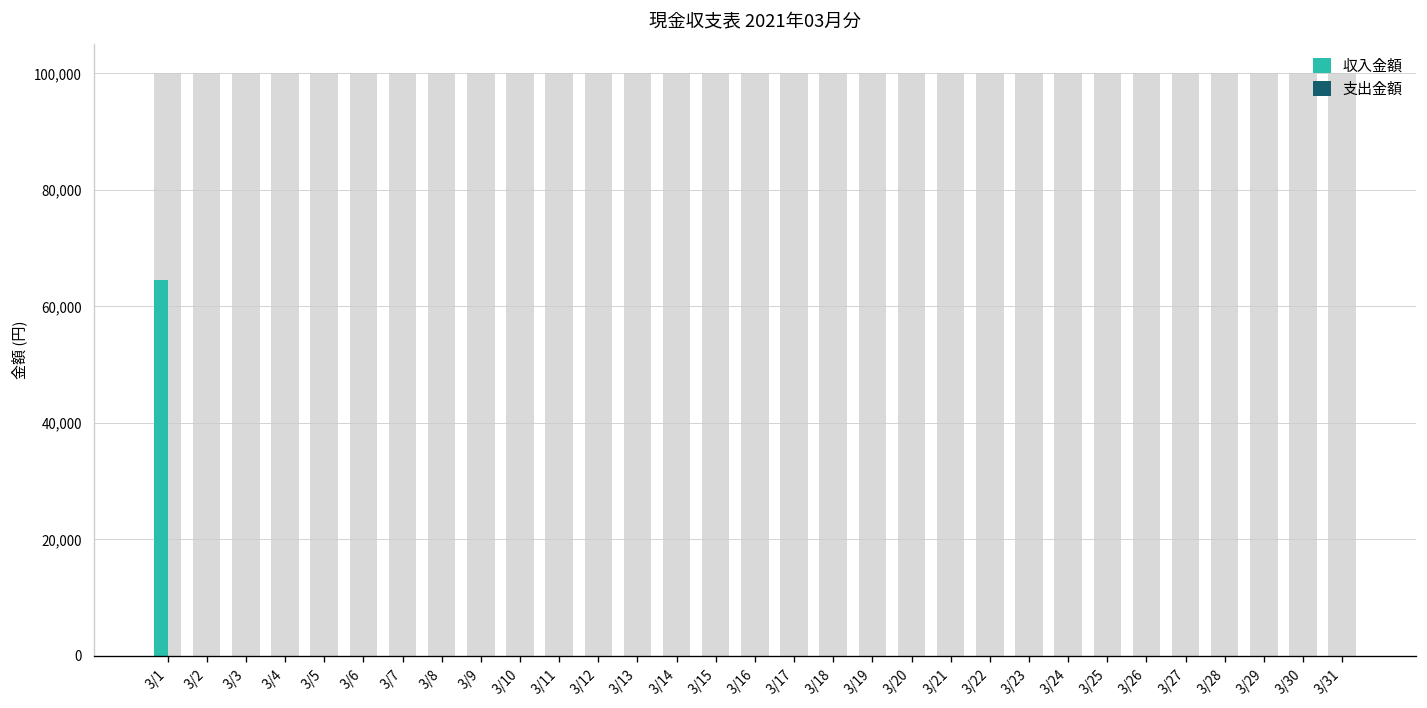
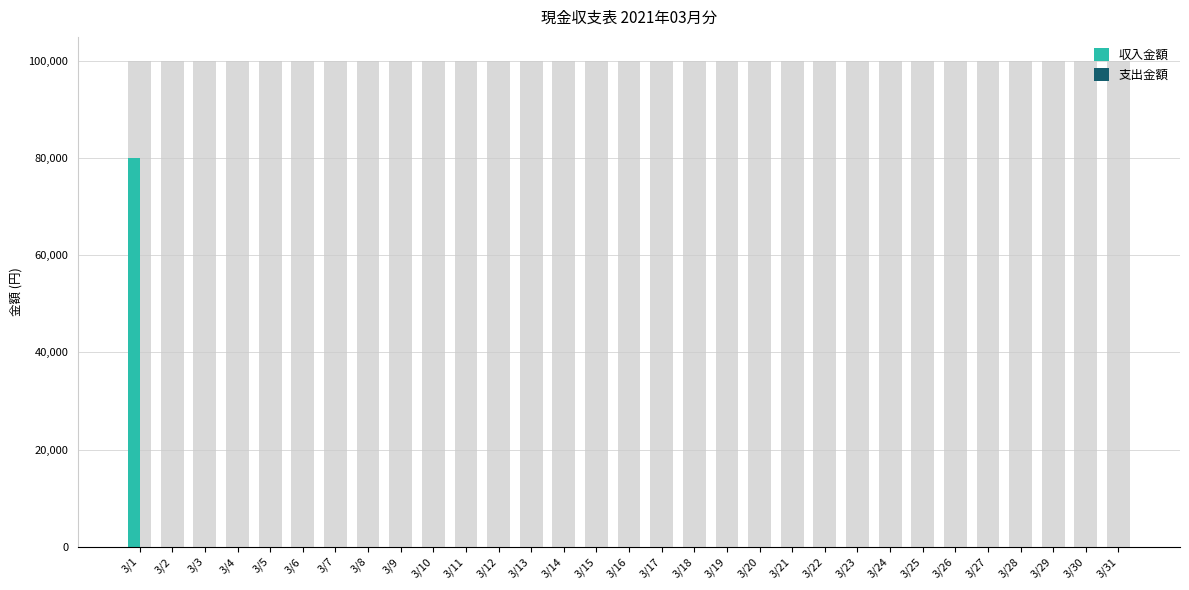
収入金額, 3/1: 65,000 -> 80,000
